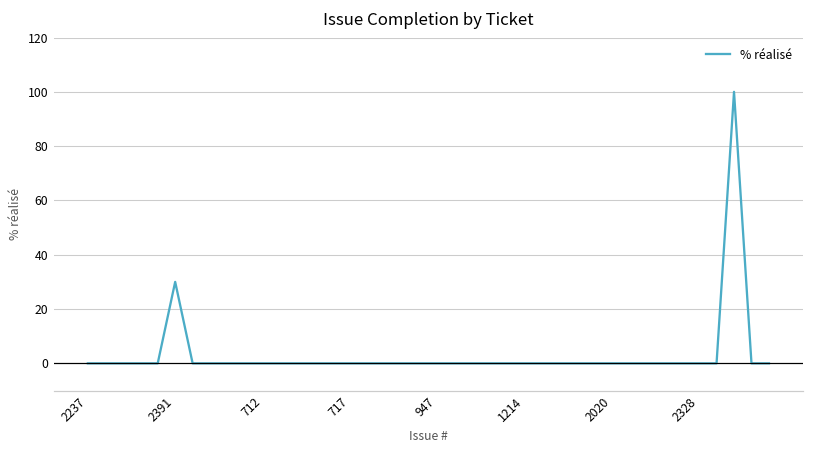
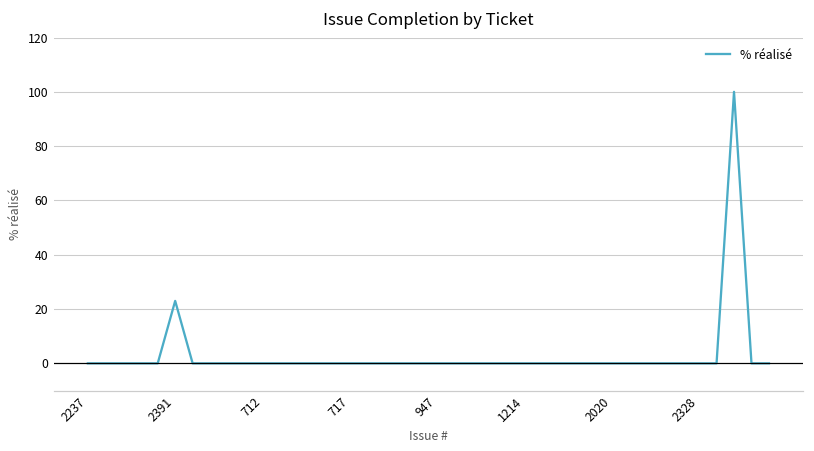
2391: 30 -> 23
